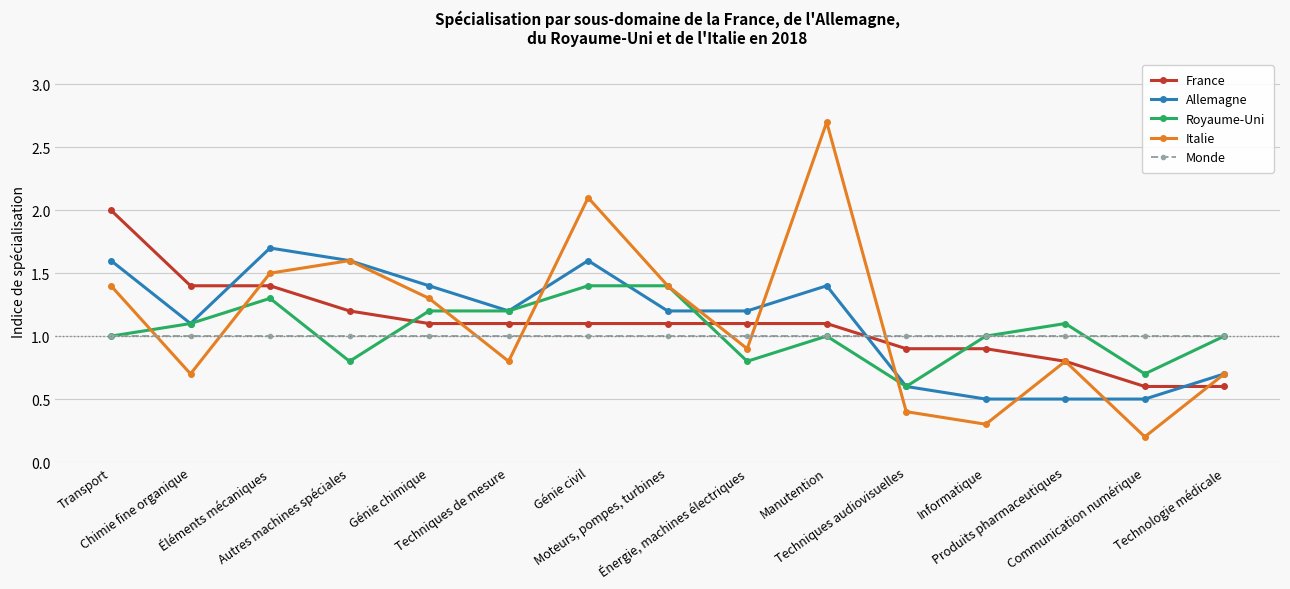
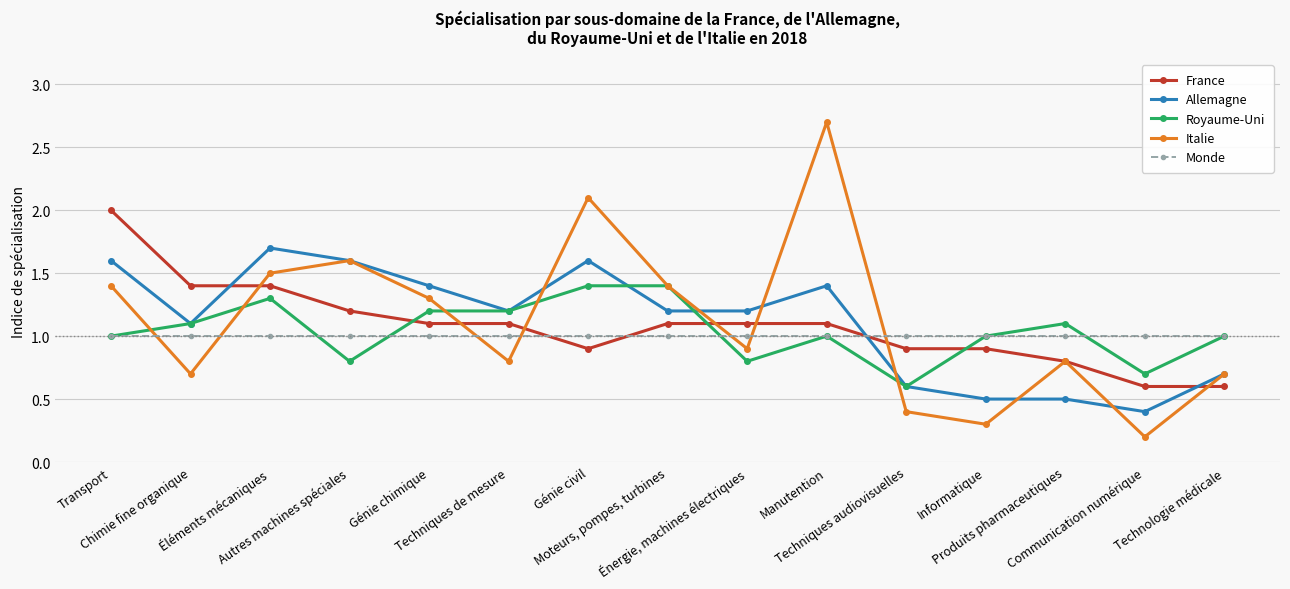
France, Génie civil: 1.1 -> 0.9
Allemagne, Communication numérique: 0.5 -> 0.4
